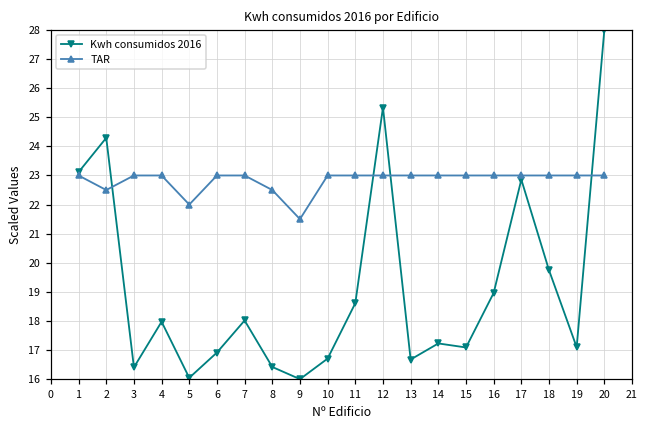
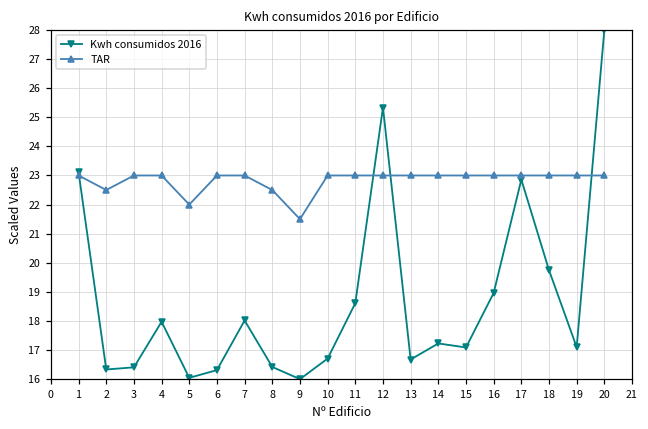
Kwh consumidos 2016, 2: 24.3 -> 16.3
Kwh consumidos 2016, 6: 16.9 -> 16.3
